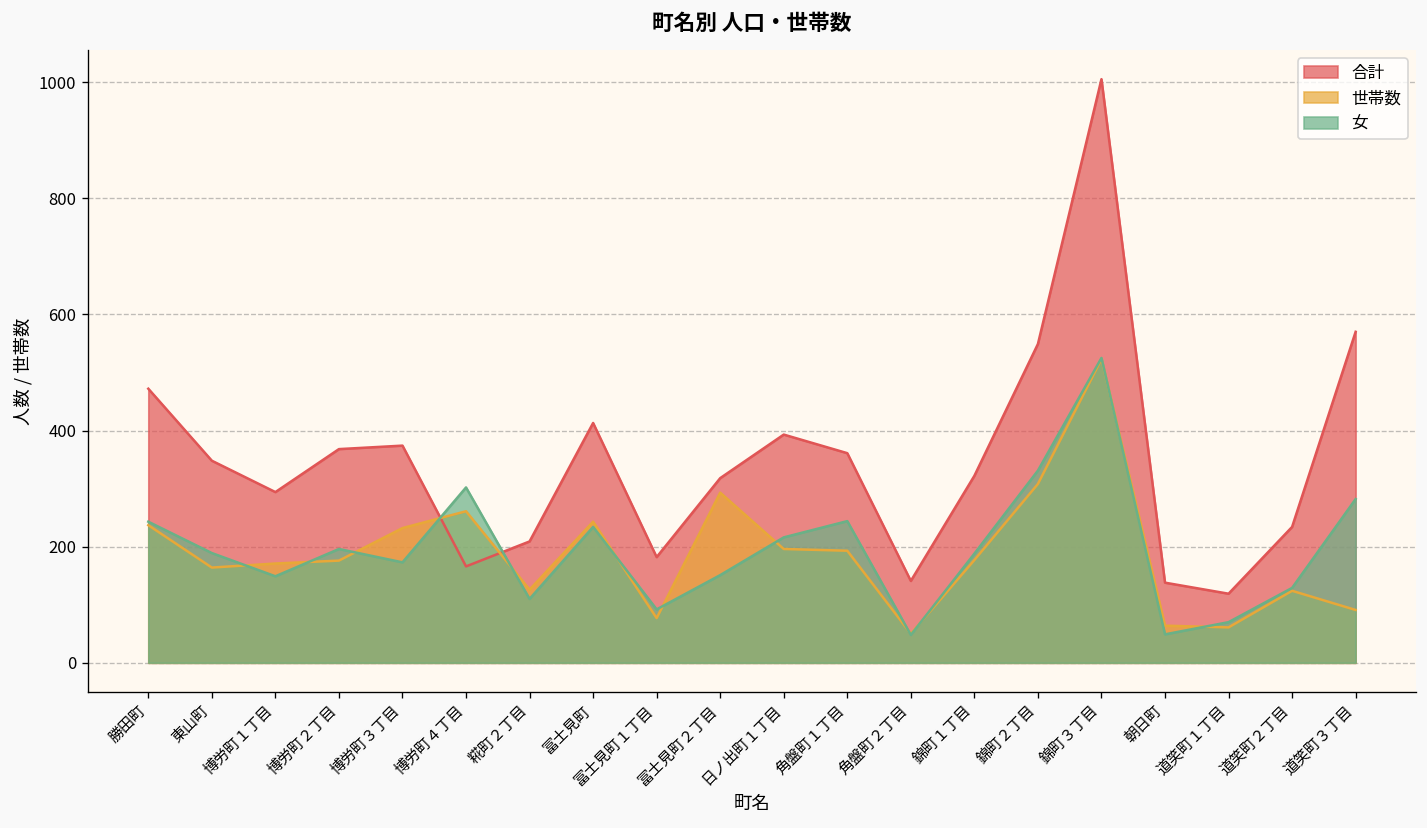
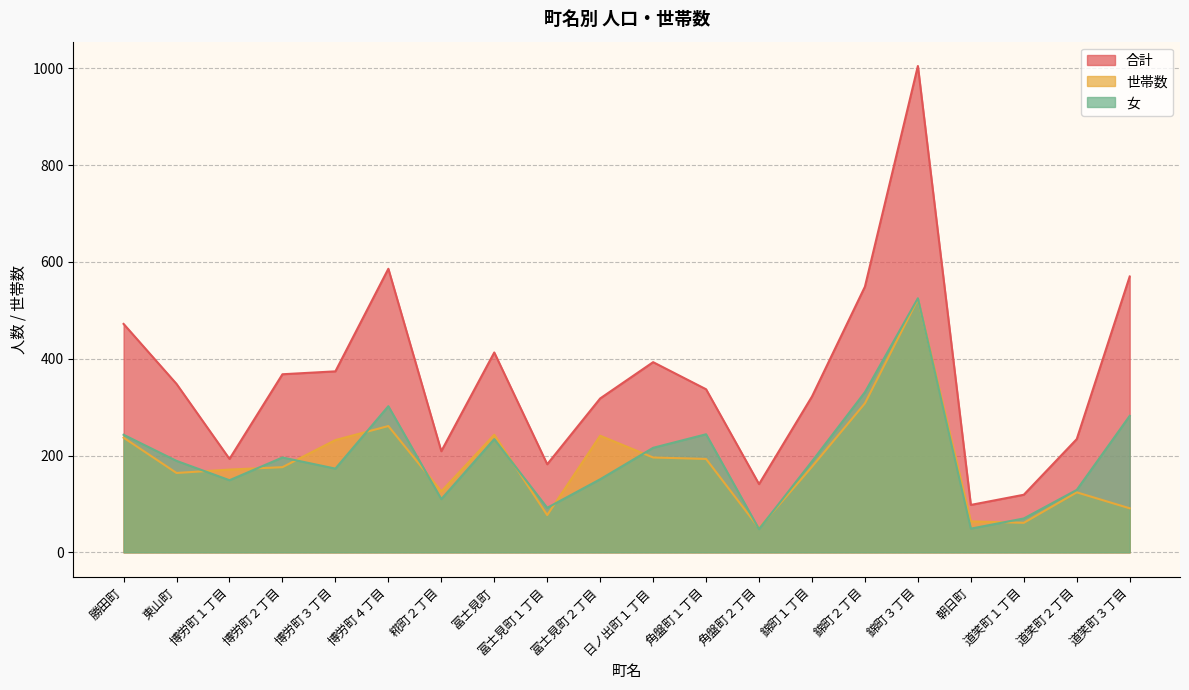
合計, 博労町１丁目: 290 -> 190
合計, 博労町４丁目: 170 -> 590
世帯数, 冨士見町２丁目: 290 -> 240
合計, 角盤町１丁目: 360 -> 340
合計, 朝日町: 140 -> 100
